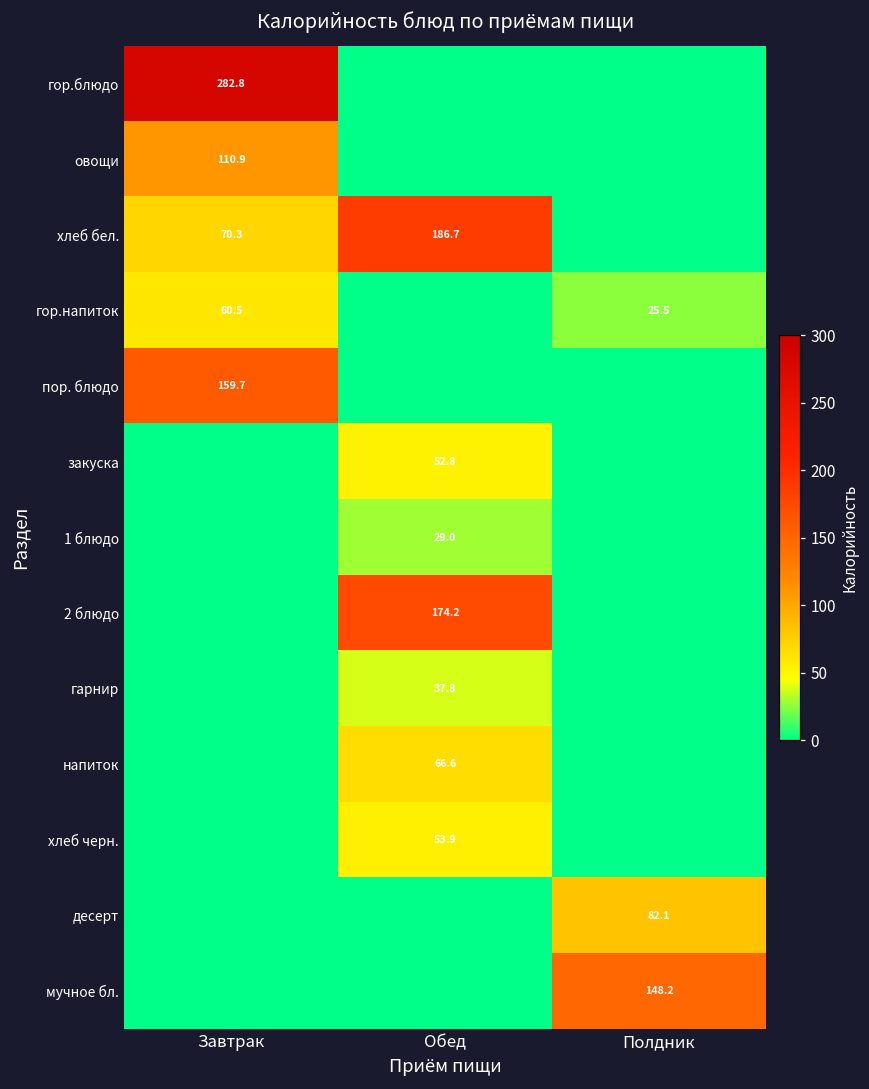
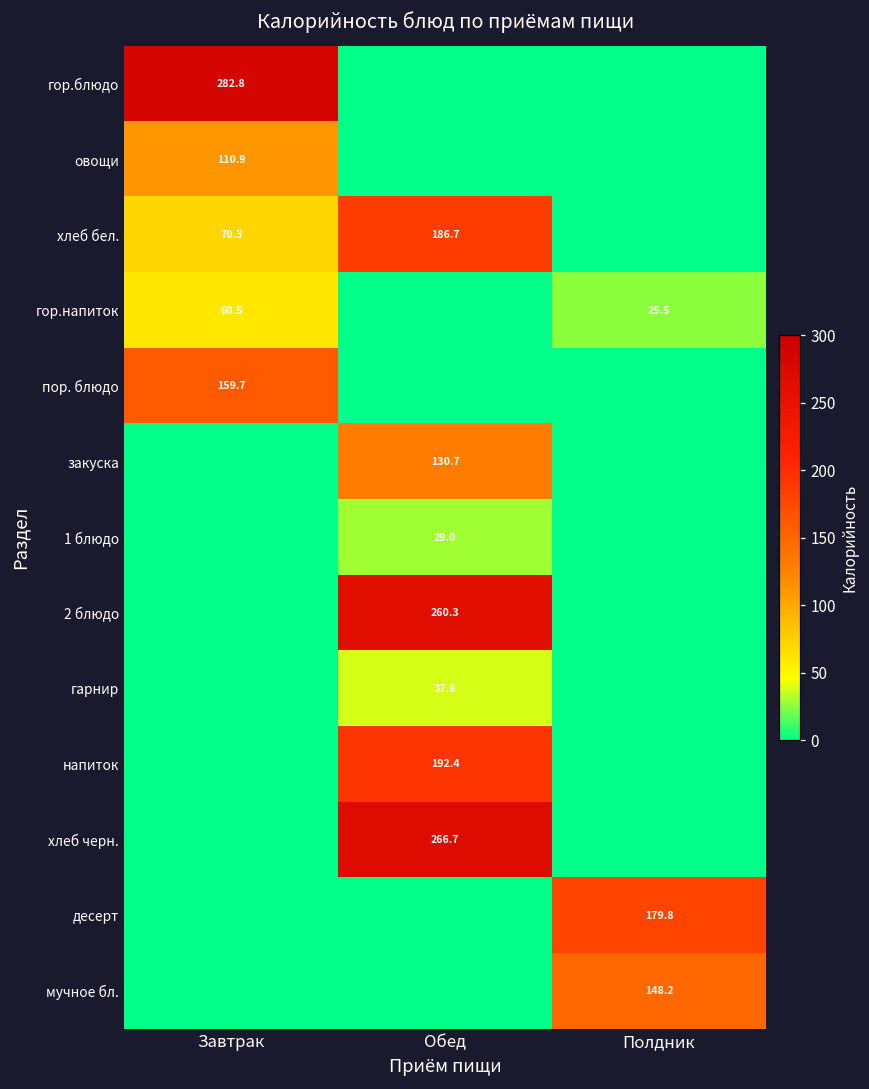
закуска, Обед: 52.8 -> 130.7
2 блюдо, Обед: 174.2 -> 260.3
напиток, Обед: 66.6 -> 192.4
хлеб черн., Обед: 53.9 -> 266.7
десерт, Полдник: 82.1 -> 179.8
